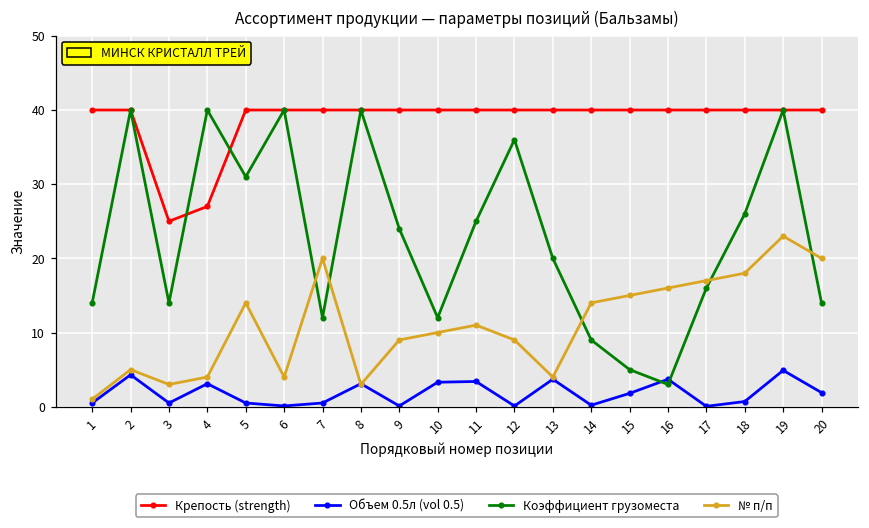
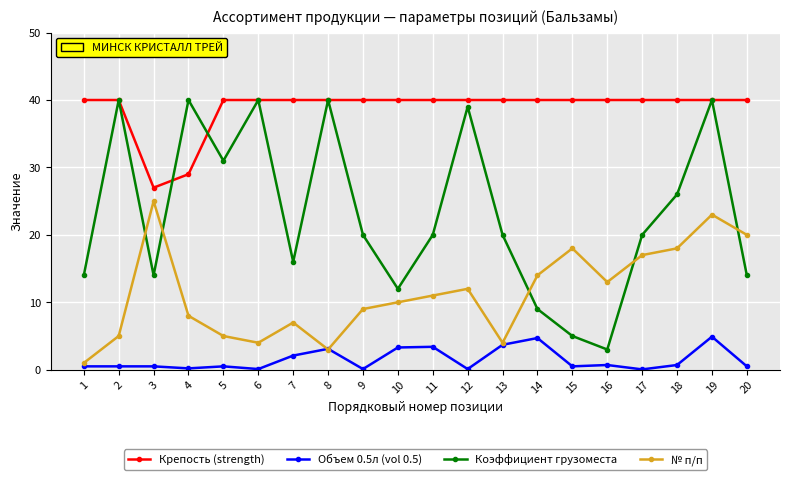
Объем 0.5л (vol 0.5), 2: 4 -> 1
Крепость (strength), 3: 25 -> 27
№ п/п, 3: 3 -> 25
Крепость (strength), 4: 27 -> 29
Объем 0.5л (vol 0.5), 4: 3 -> 0
№ п/п, 4: 4 -> 8
№ п/п, 5: 14 -> 5
Объем 0.5л (vol 0.5), 7: 1 -> 2
Коэффициент грузоместа, 7: 12 -> 16
№ п/п, 7: 20 -> 7
Коэффициент грузоместа, 9: 24 -> 20
Коэффициент грузоместа, 11: 25 -> 20
Коэффициент грузоместа, 12: 36 -> 39
№ п/п, 12: 9 -> 12
Объем 0.5л (vol 0.5), 14: 0 -> 5
Объем 0.5л (vol 0.5), 15: 2 -> 1
№ п/п, 15: 15 -> 18
Объем 0.5л (vol 0.5), 16: 4 -> 1
№ п/п, 16: 16 -> 13
Коэффициент грузоместа, 17: 16 -> 20
Объем 0.5л (vol 0.5), 20: 2 -> 1
